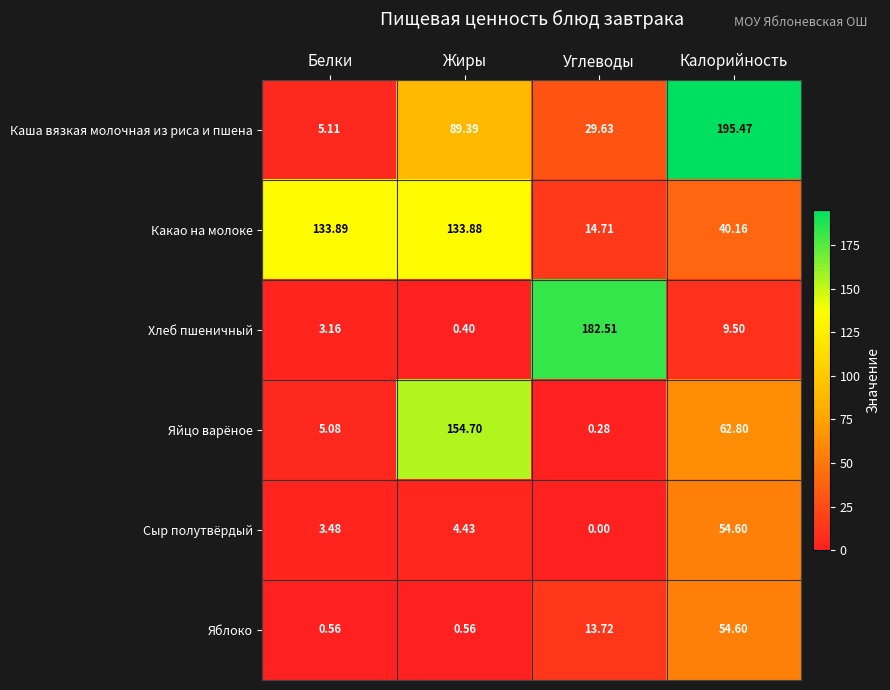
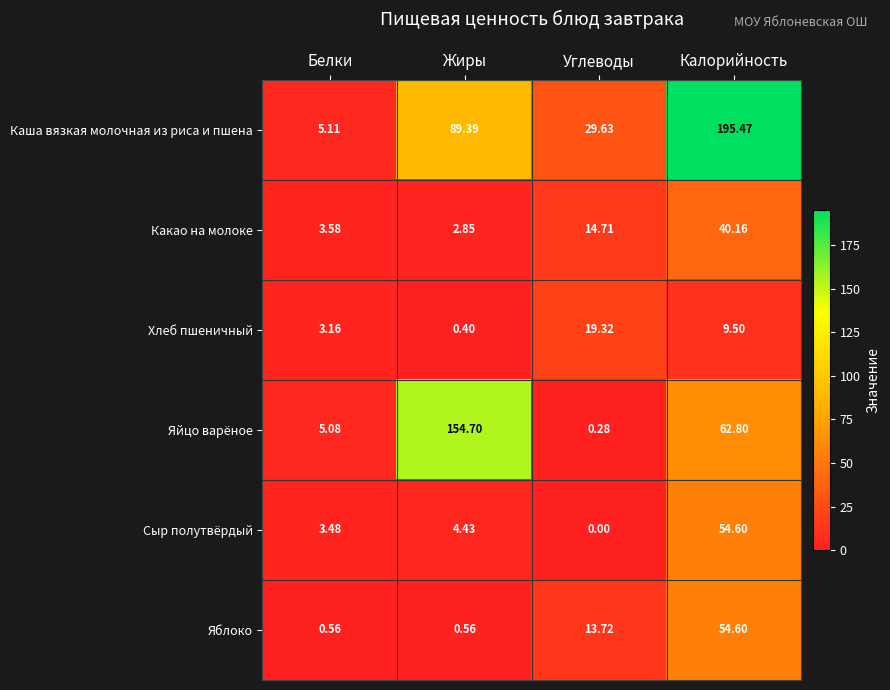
Какао на молоке, Белки: 133.89 -> 3.58
Какао на молоке, Жиры: 133.88 -> 2.85
Хлеб пшеничный, Углеводы: 182.51 -> 19.32
